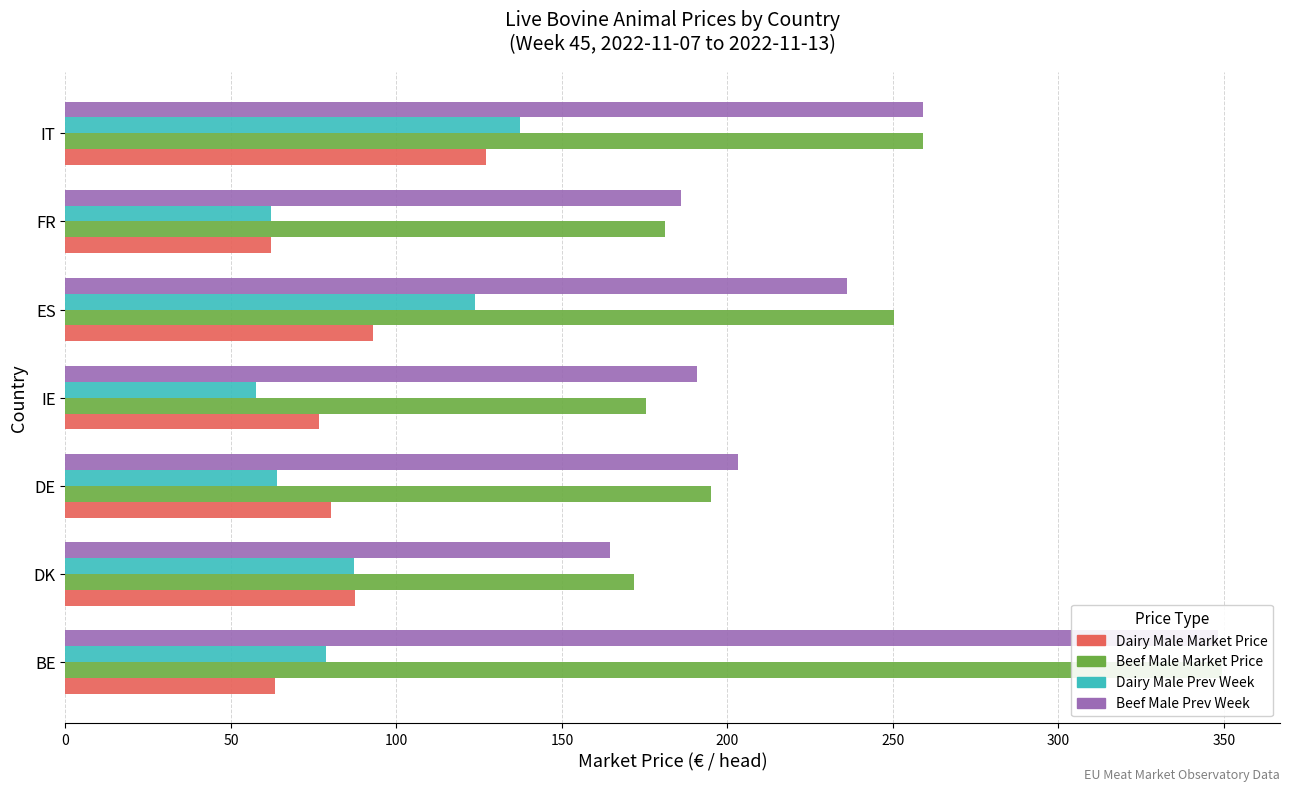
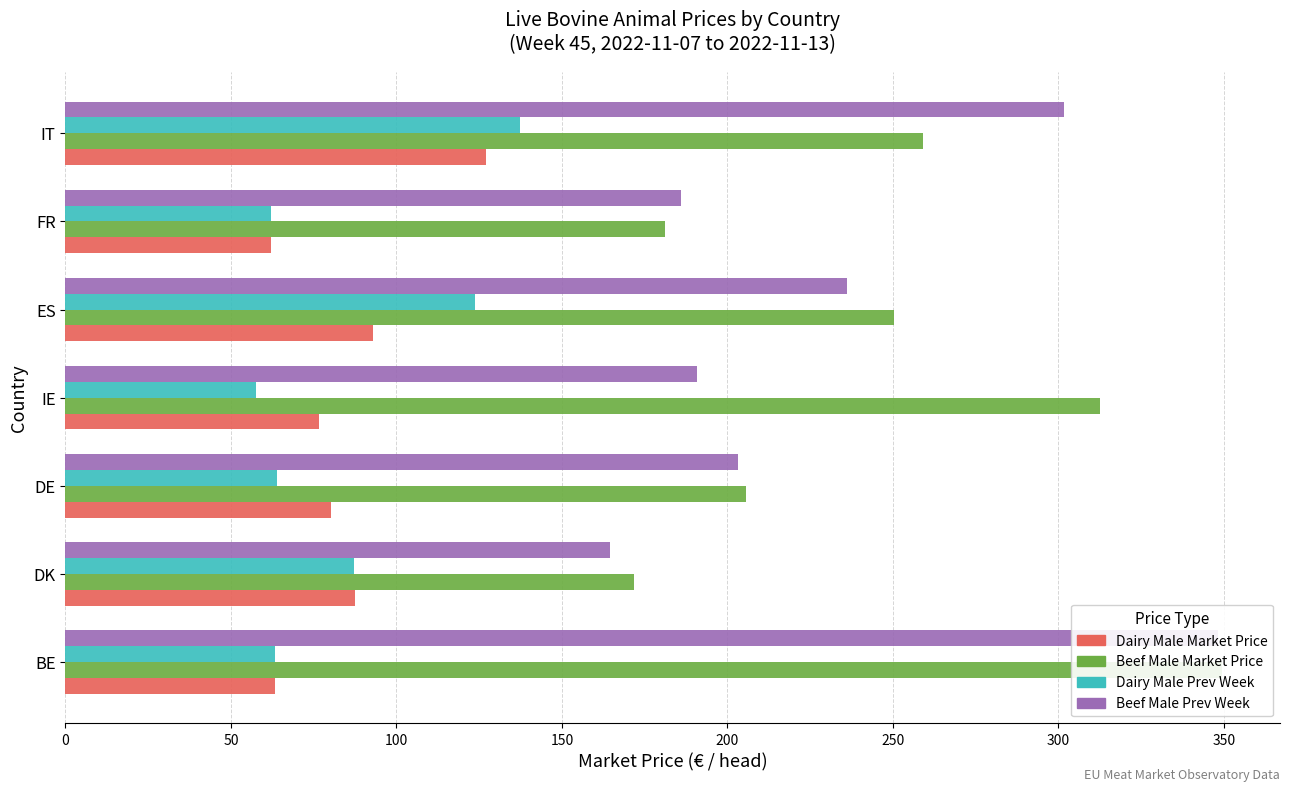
Beef Male Prev Week, IT: 259 -> 302
Beef Male Market Price, IE: 175 -> 312
Beef Male Market Price, DE: 195 -> 206
Dairy Male Prev Week, BE: 79 -> 63
